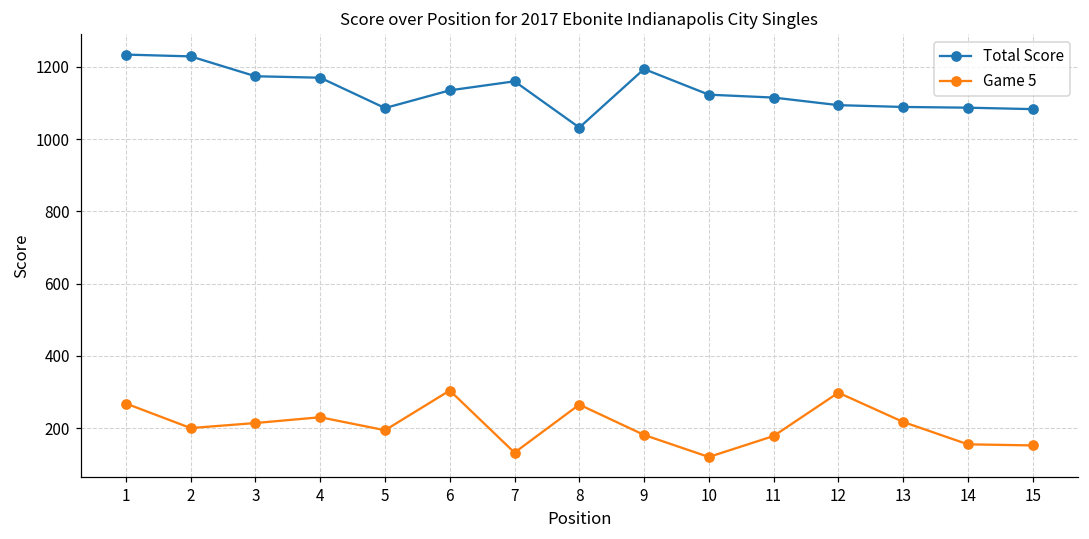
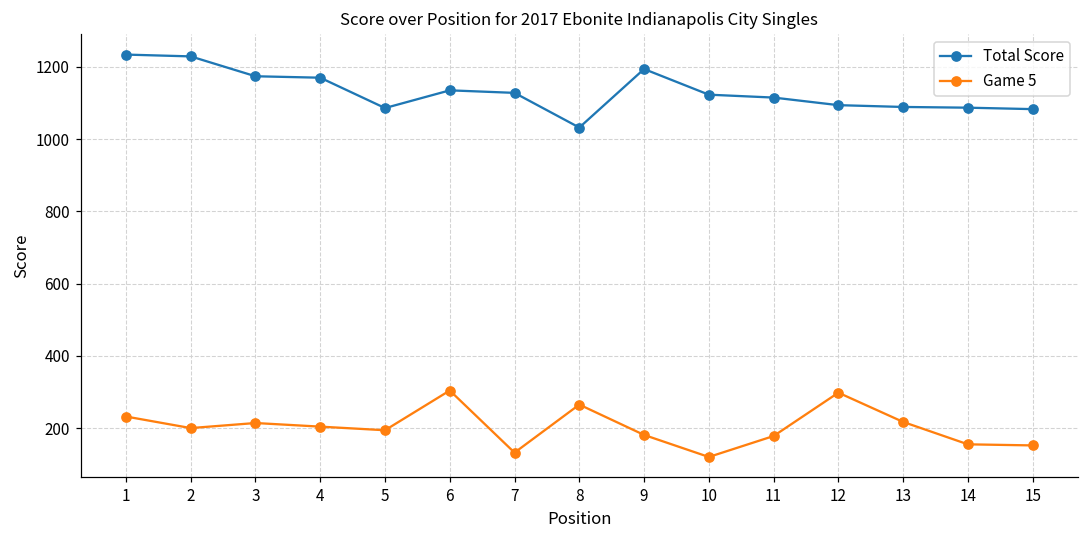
Game 5, 1: 270 -> 230
Game 5, 4: 230 -> 200
Total Score, 7: 1160 -> 1130
